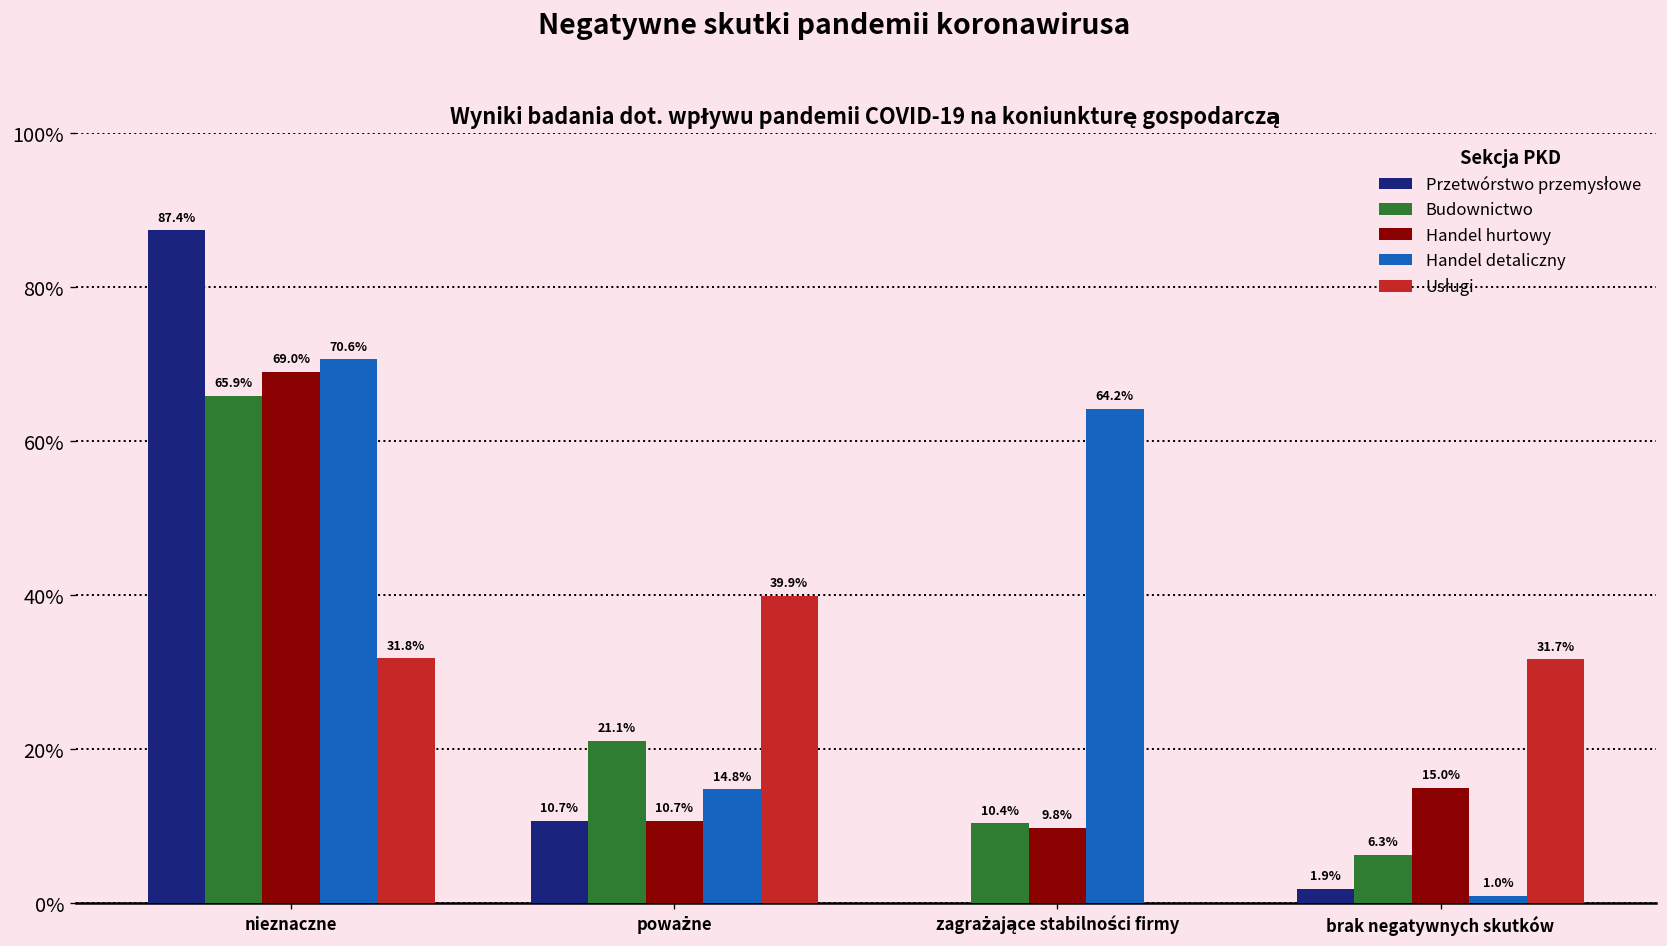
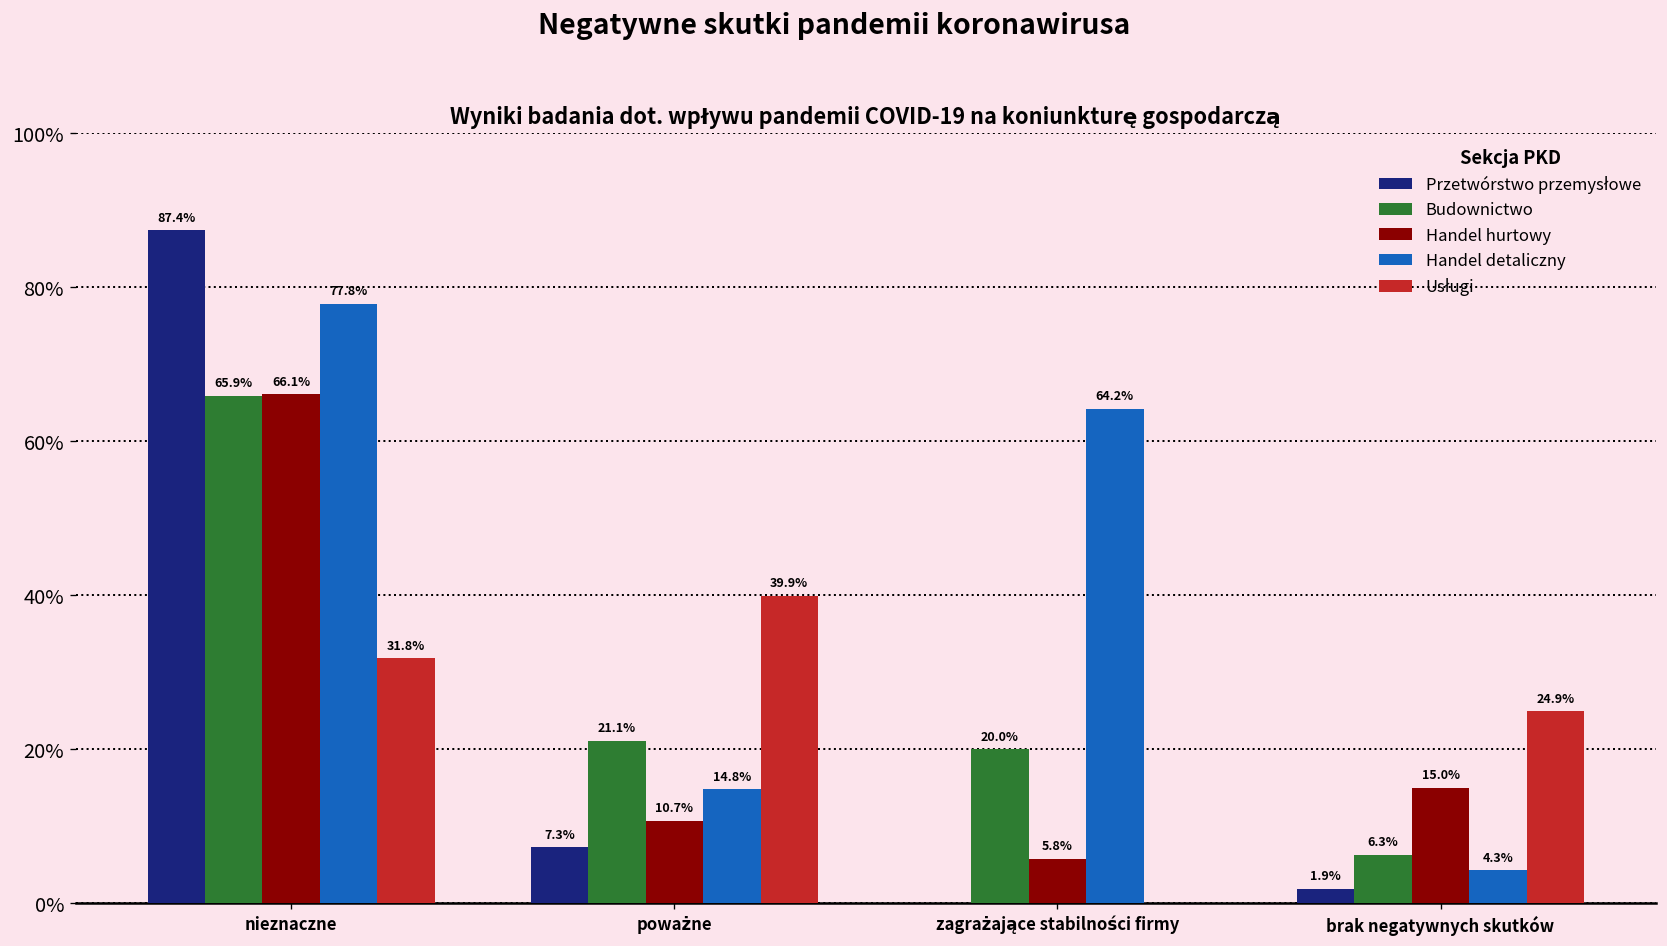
Handel hurtowy, nieznaczne: 69.0% -> 66.1%
Handel detaliczny, nieznaczne: 70.6% -> 77.8%
Przetwórstwo przemysłowe, poważne: 10.7% -> 7.3%
Budownictwo, zagrażające stabilności firmy: 10.4% -> 20.0%
Handel hurtowy, zagrażające stabilności firmy: 9.8% -> 5.8%
Handel detaliczny, brak negatywnych skutków: 1.0% -> 4.3%
Usługi, brak negatywnych skutków: 31.7% -> 24.9%
